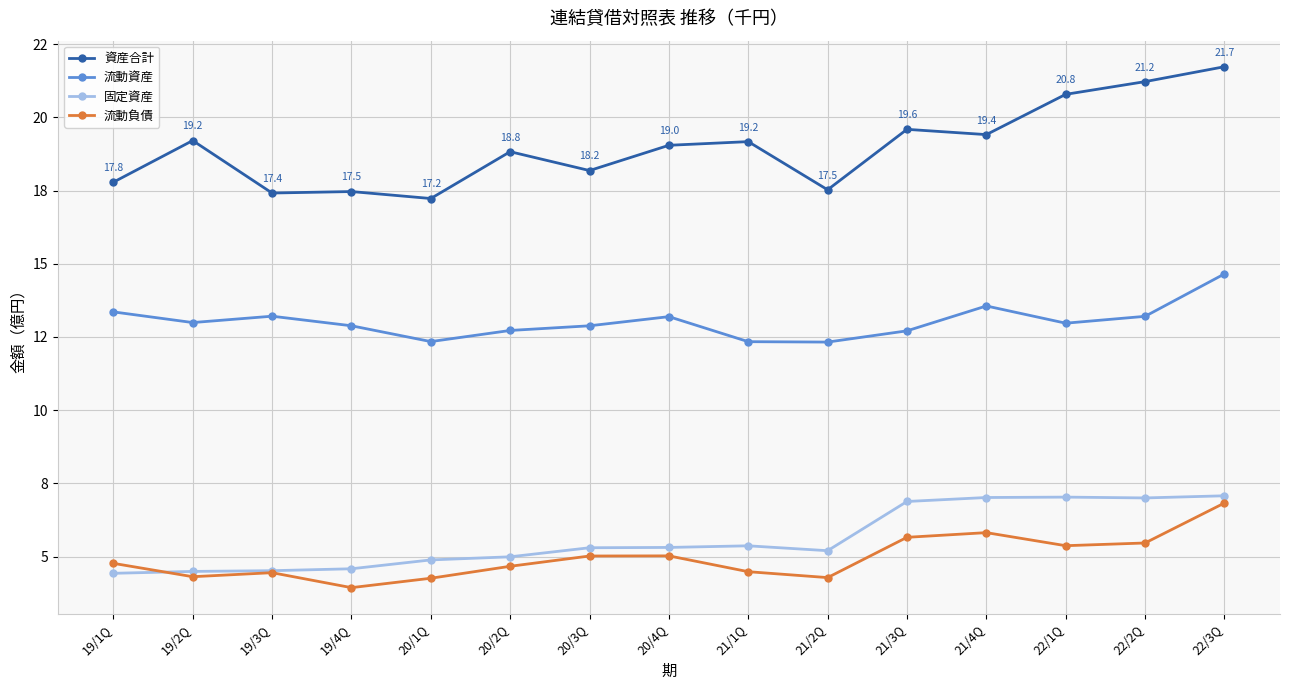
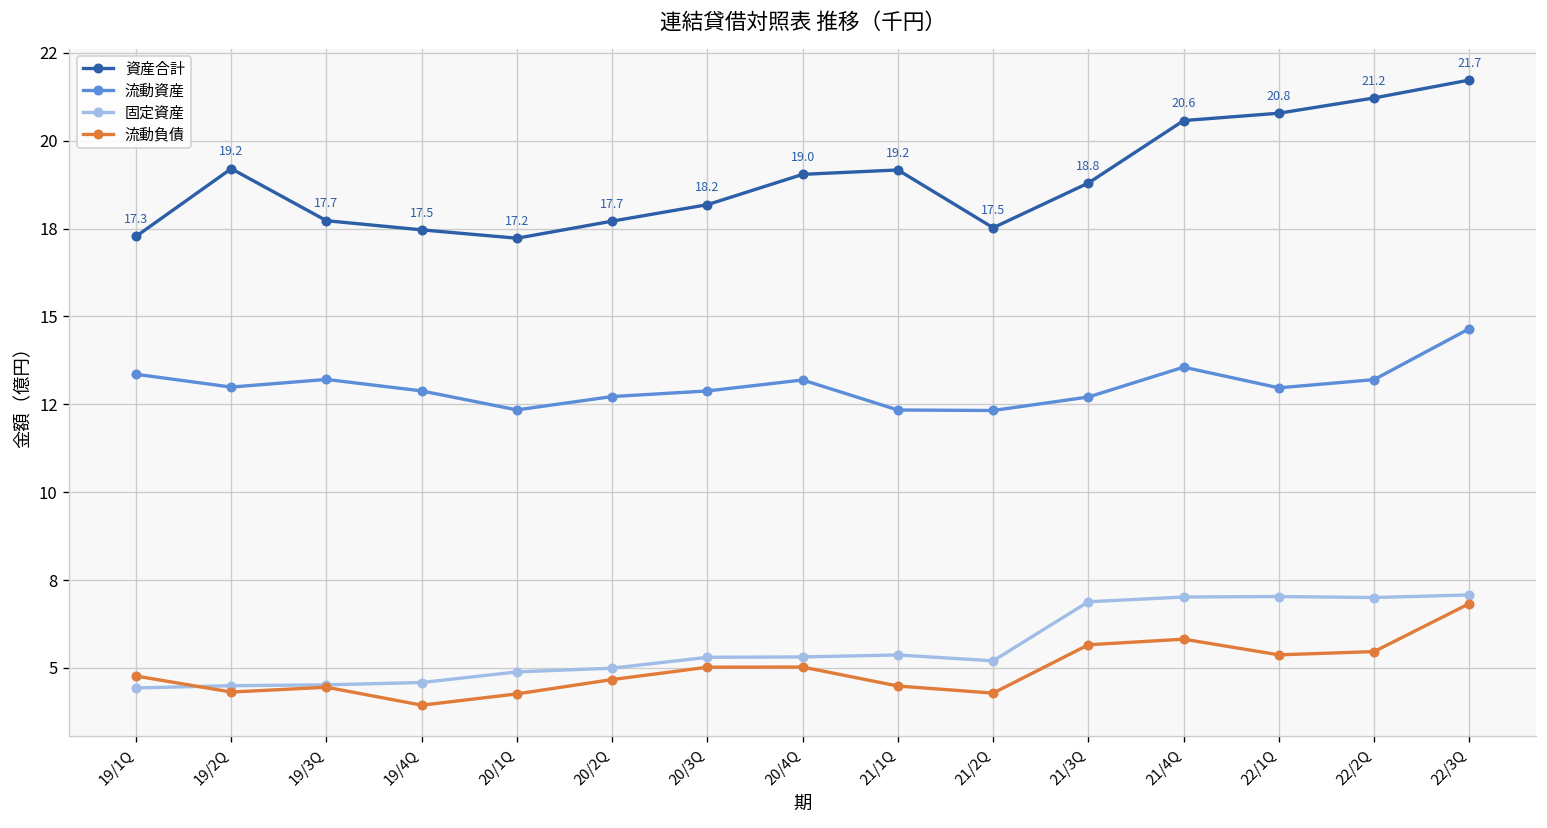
資産合計, 19/1Q: 17.8 -> 17.3
資産合計, 19/3Q: 17.4 -> 17.7
資産合計, 20/2Q: 18.8 -> 17.7
資産合計, 21/3Q: 19.6 -> 18.8
資産合計, 21/4Q: 19.4 -> 20.6
